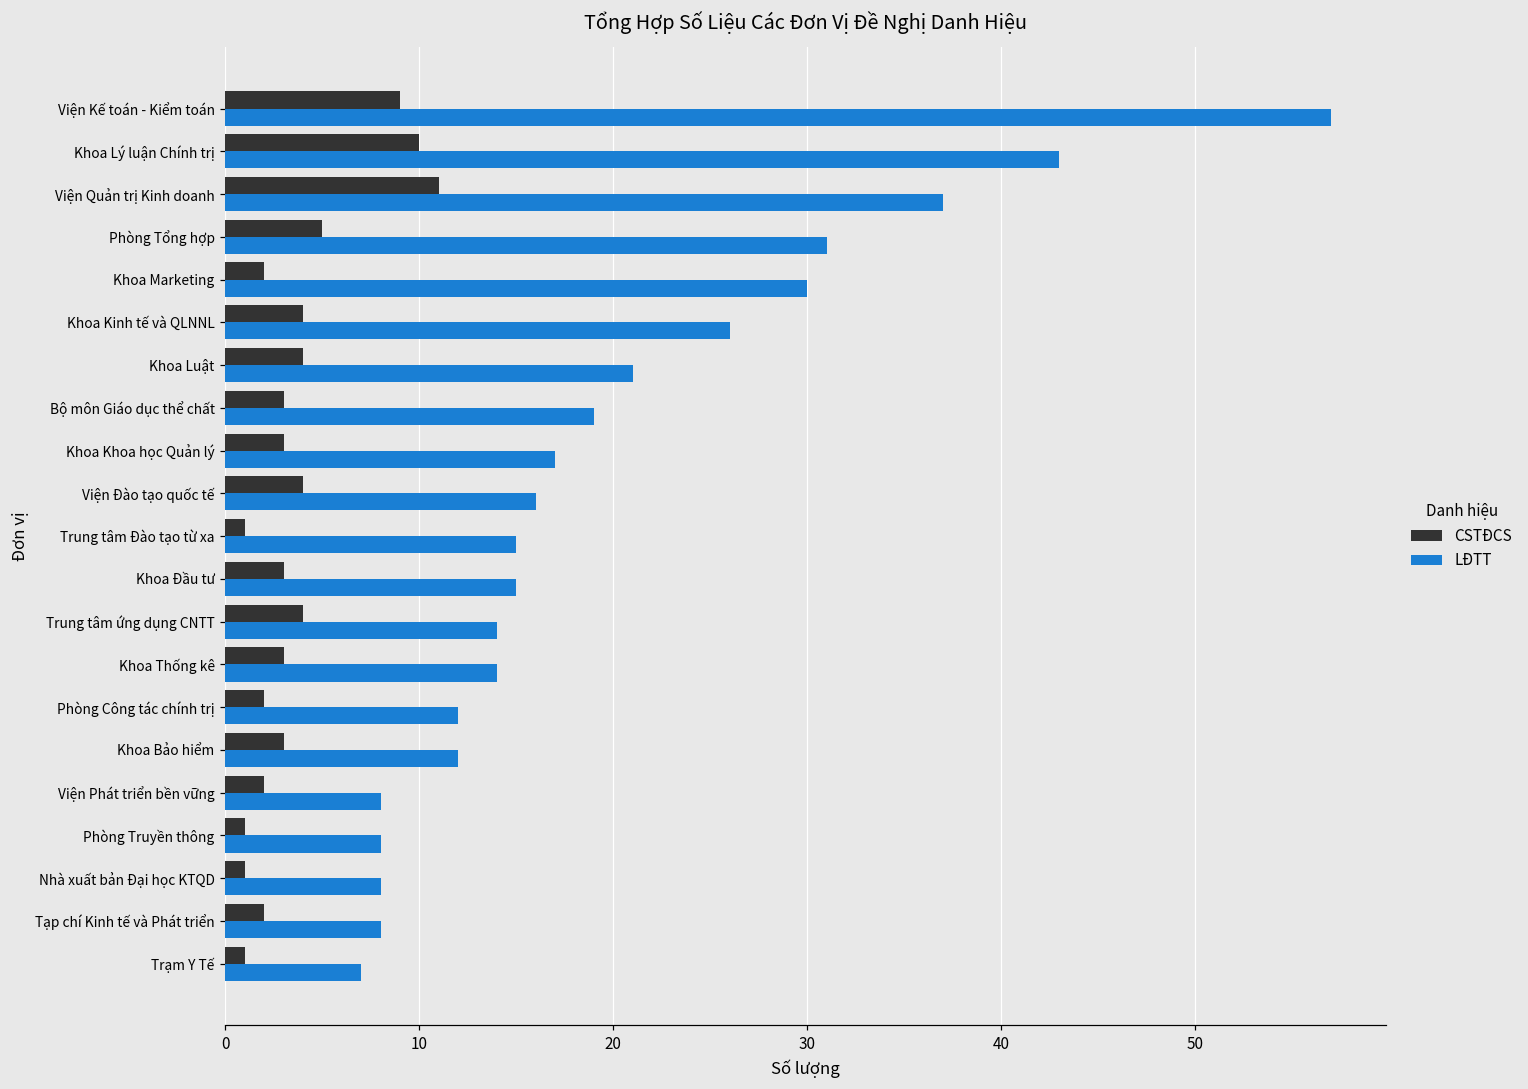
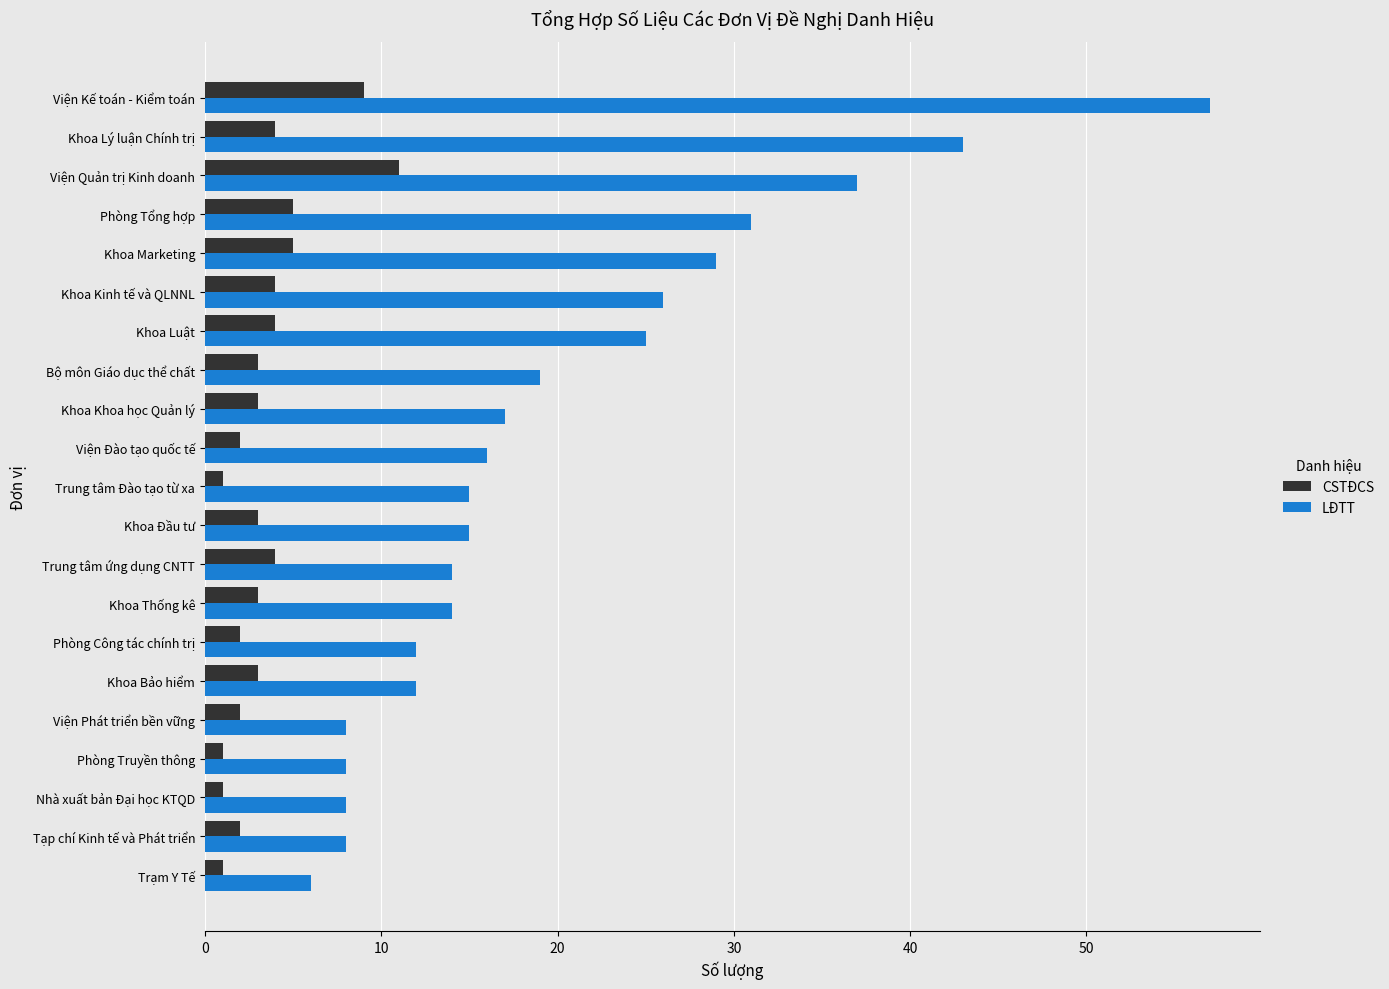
CSTĐCS, Khoa Lý luận Chính trị: 10 -> 4
CSTĐCS, Khoa Marketing: 2 -> 5
LĐTT, Khoa Marketing: 30 -> 29
LĐTT, Khoa Luật: 21 -> 25
CSTĐCS, Viện Đào tạo quốc tế: 4 -> 2
LĐTT, Trạm Y Tế: 7 -> 6
